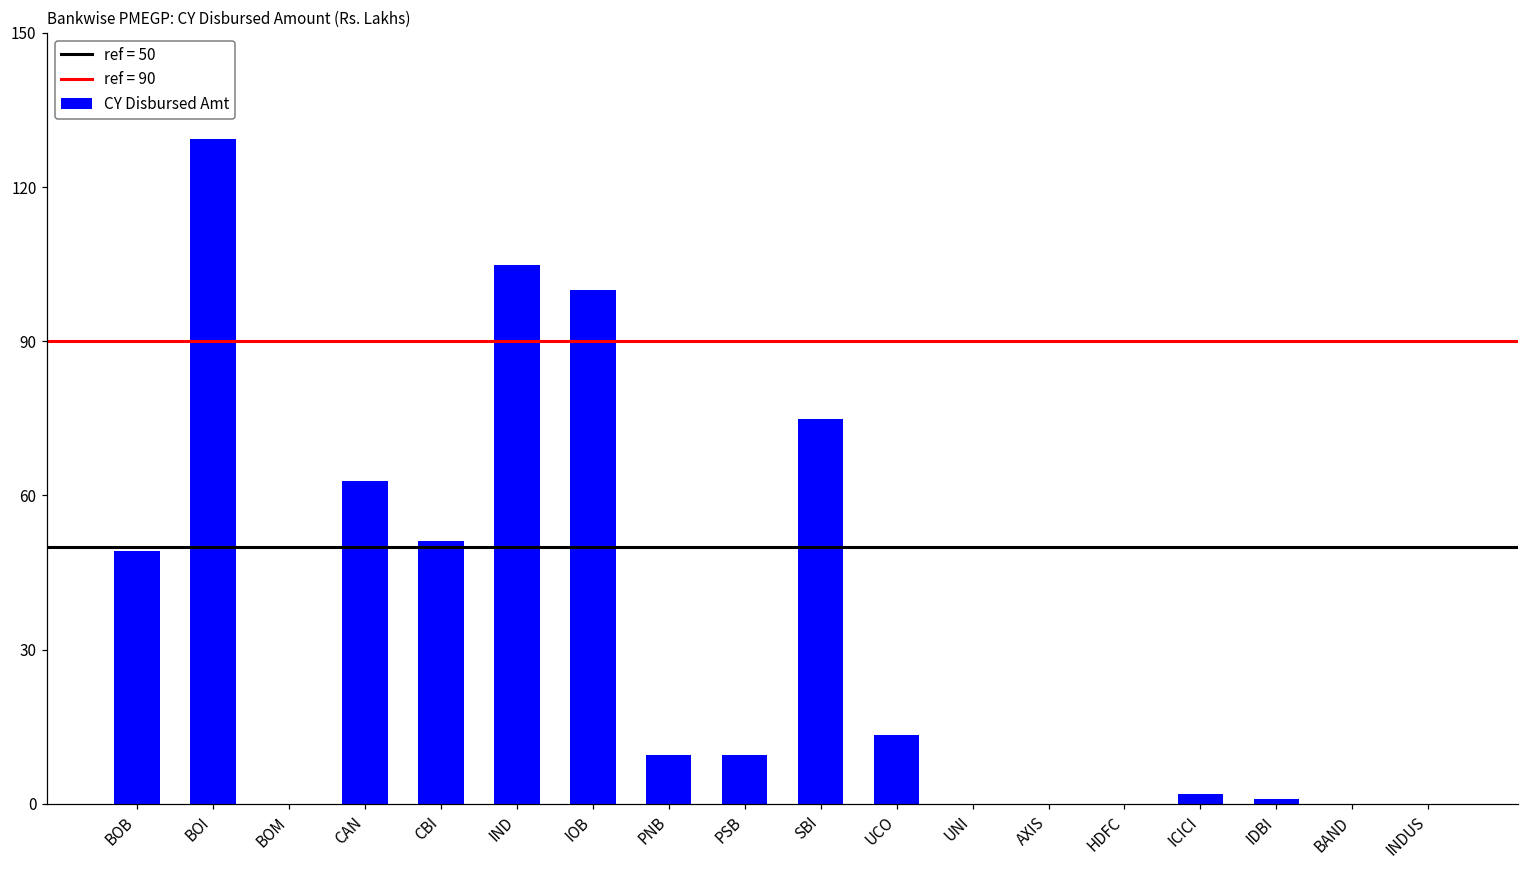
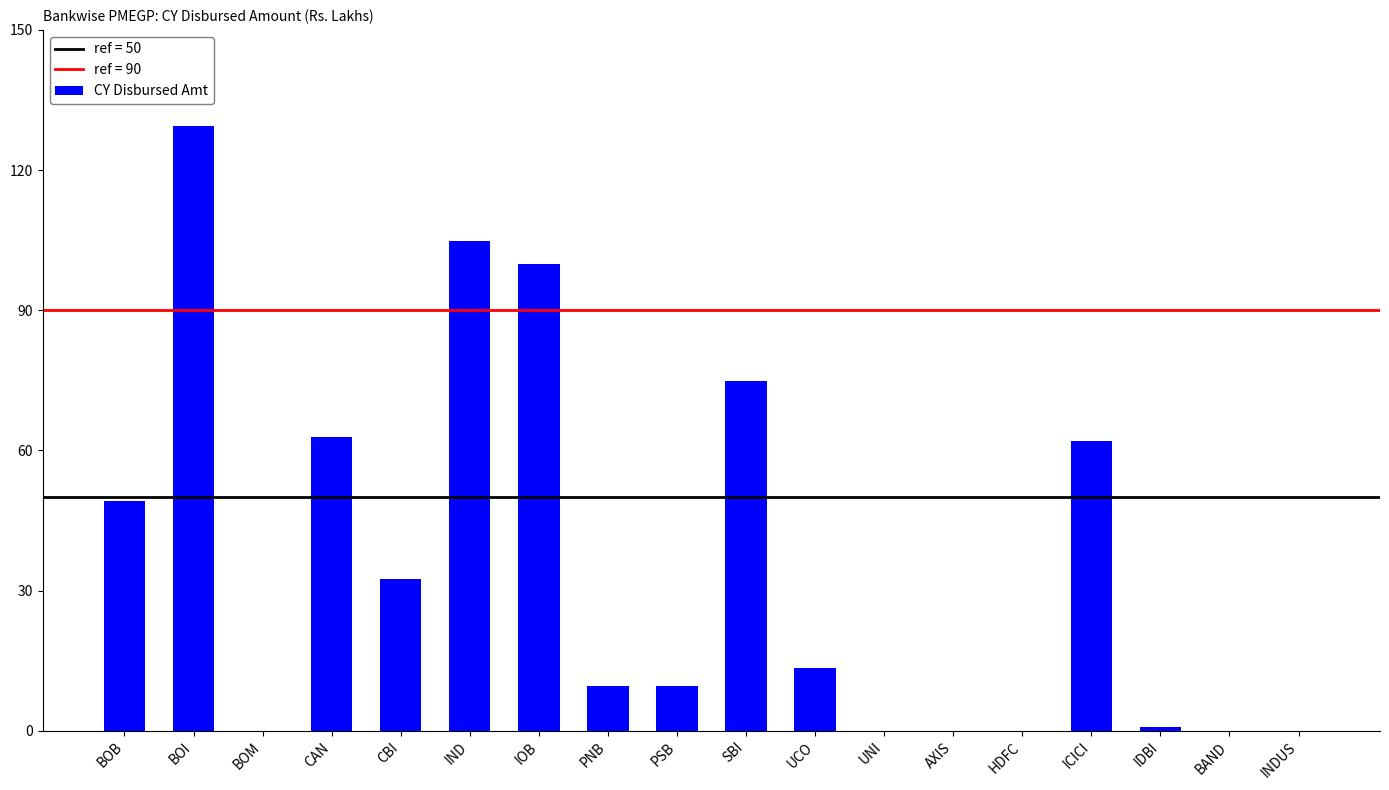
CBI: 51 -> 32
ICICI: 2 -> 62
